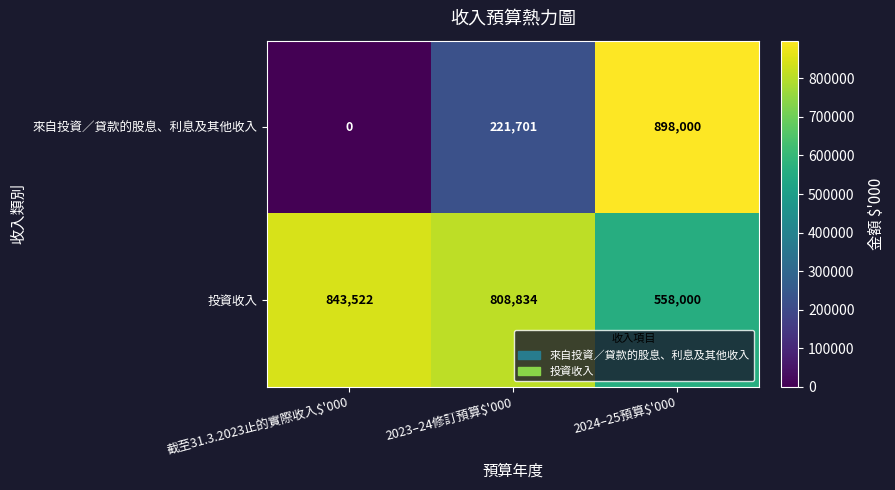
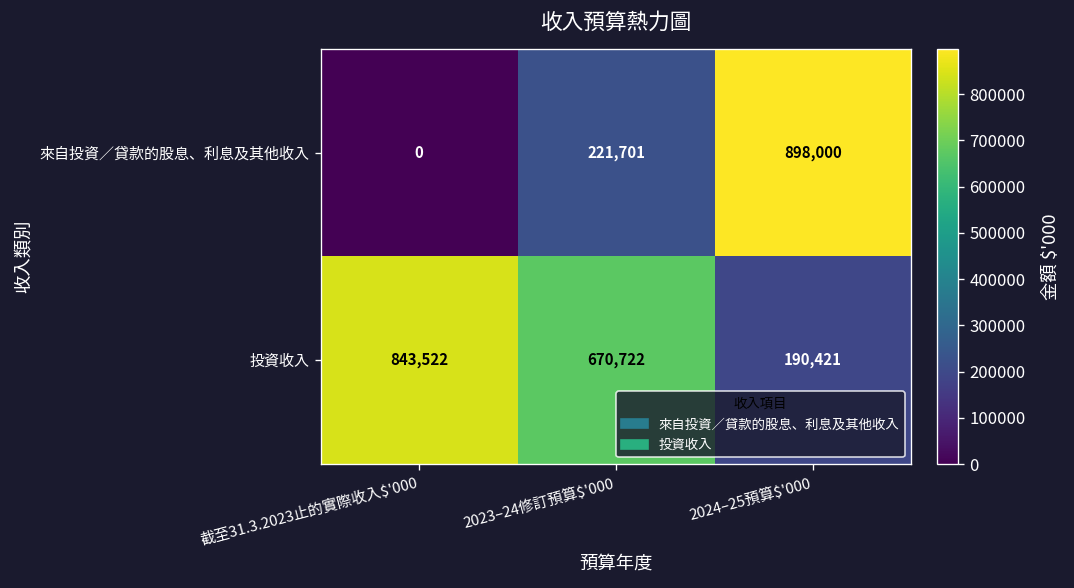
投資收入, 2023–24修訂預算$'000: 808,834 -> 670,722
投資收入, 2024–25預算$'000: 558,000 -> 190,421
